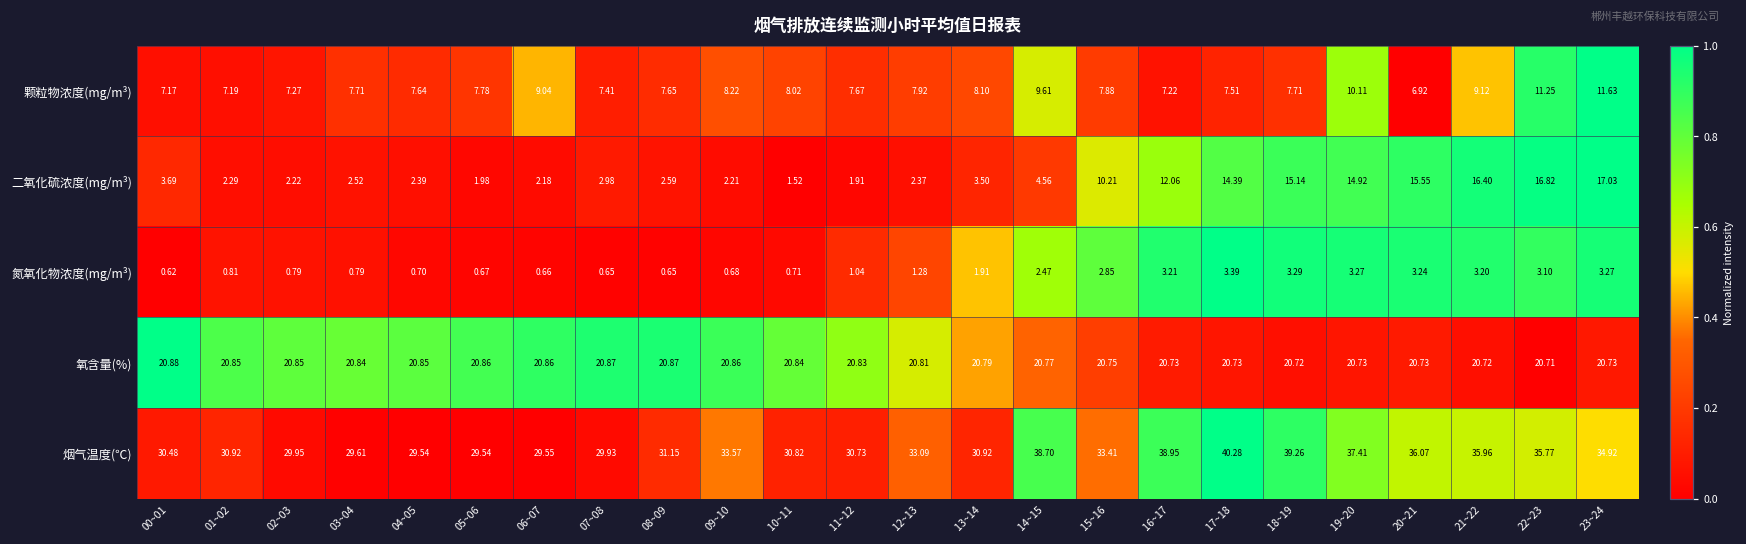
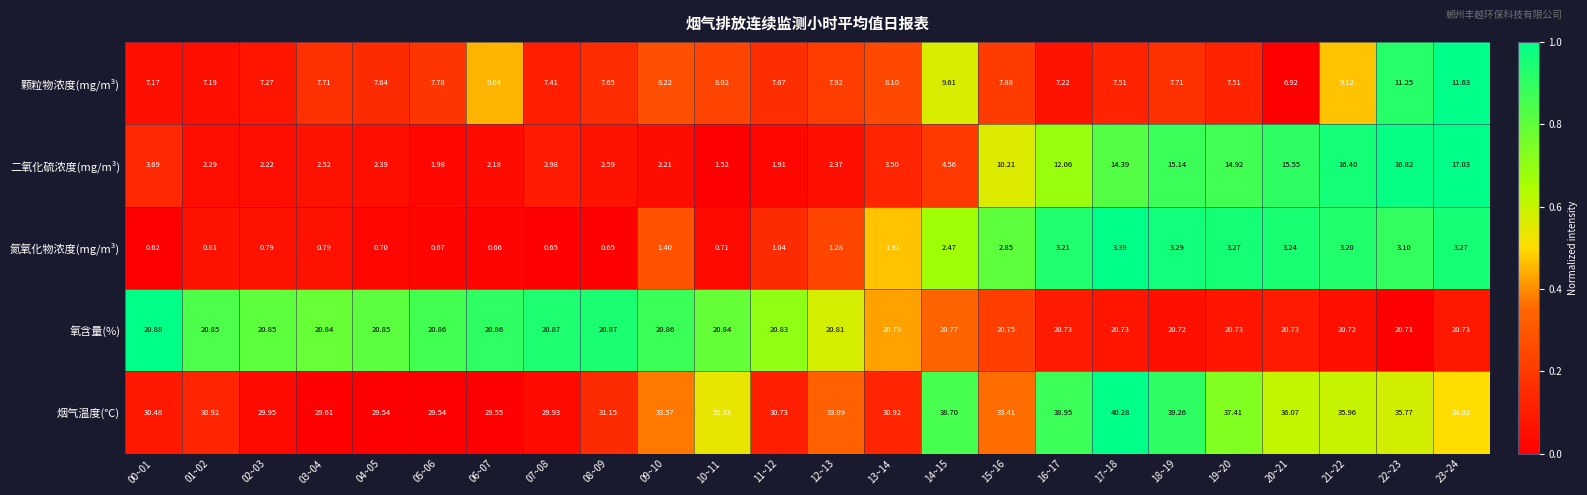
颗粒物浓度(mg/m³), 19~20: 10.11 -> 7.51
氮氧化物浓度(mg/m³), 09~10: 0.68 -> 1.40
烟气温度(℃), 10~11: 30.82 -> 35.33
